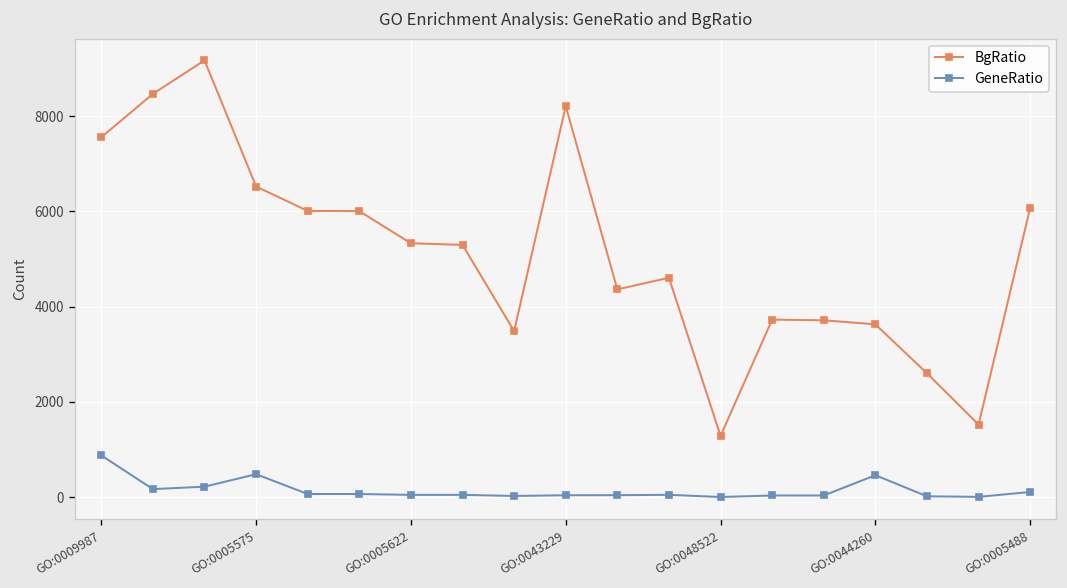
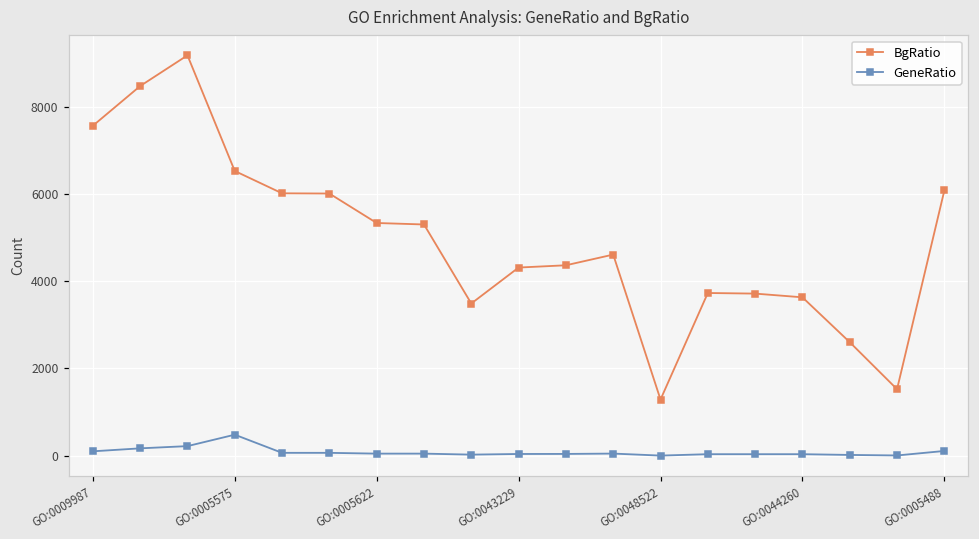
GeneRatio, GO:0009987: 900 -> 100
BgRatio, GO:0043229: 8200 -> 4300
GeneRatio, GO:0044260: 500 -> 0
